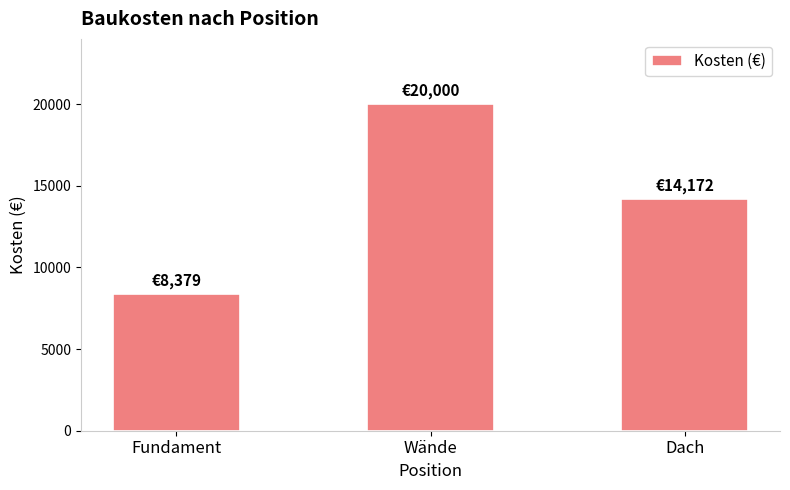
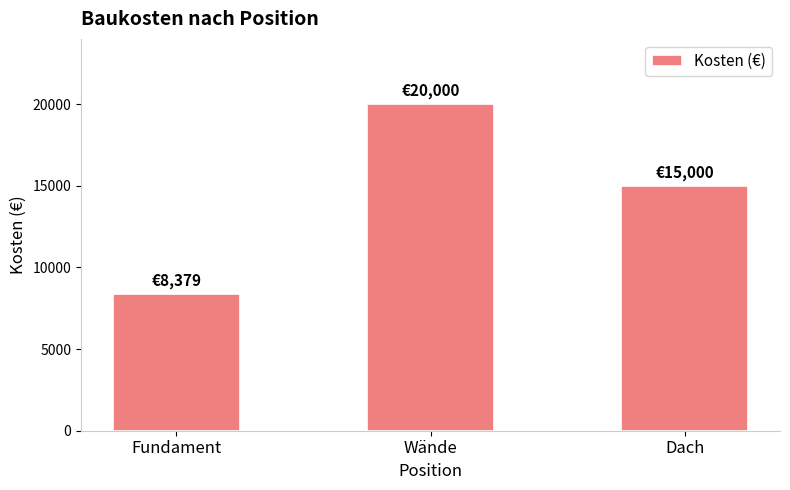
Dach: €14,172 -> €15,000
